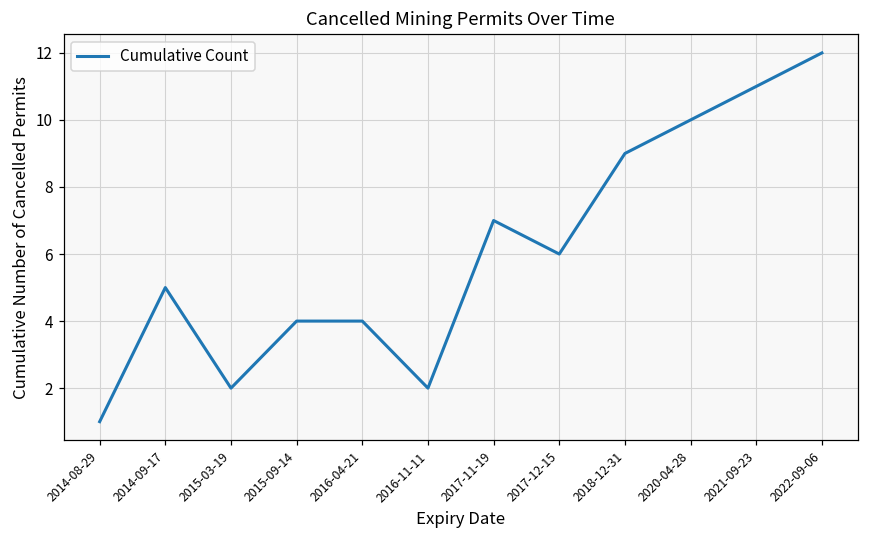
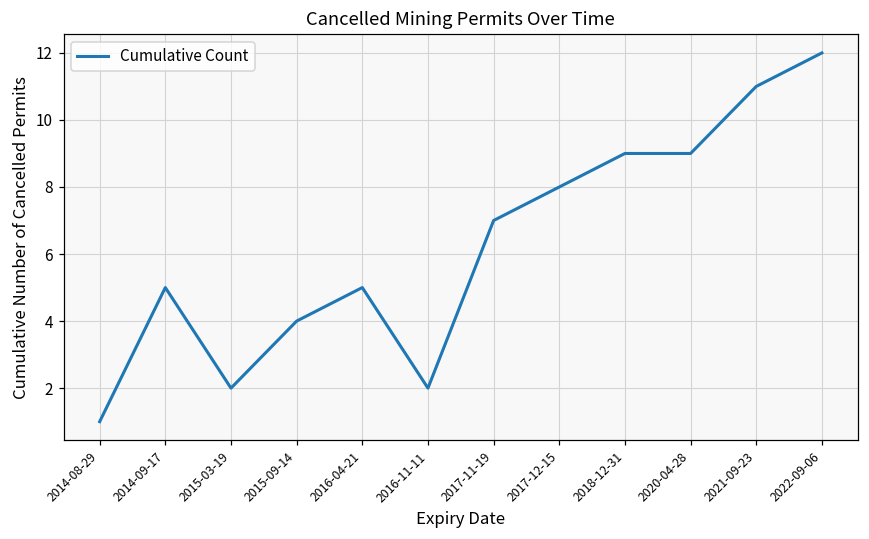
2016-04-21: 4 -> 5
2017-12-15: 6 -> 8
2020-04-28: 10 -> 9
